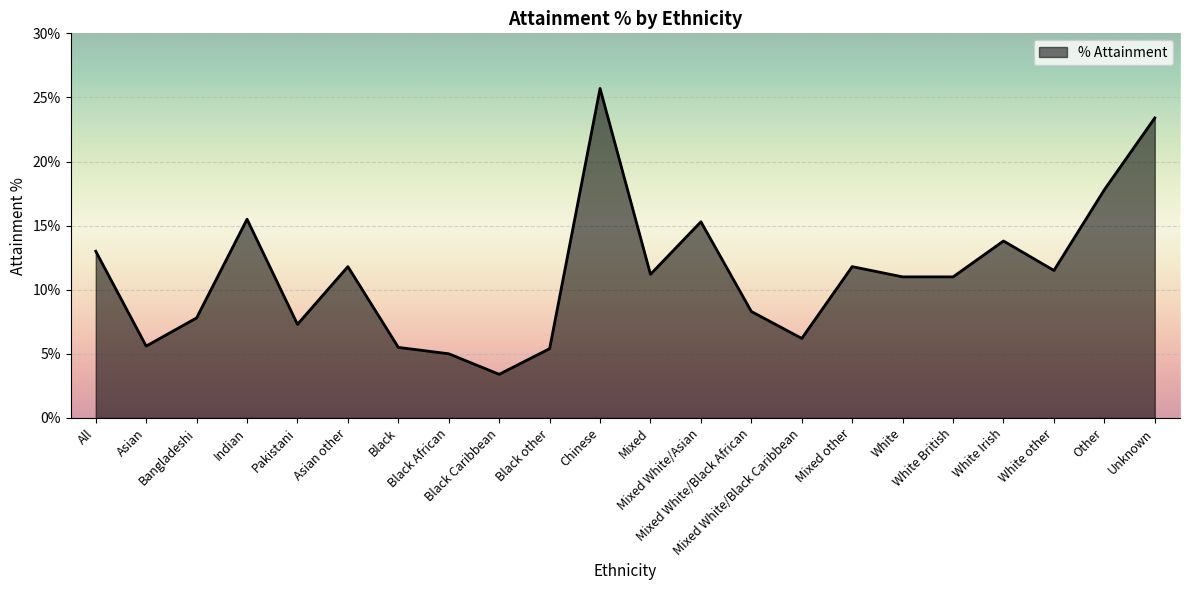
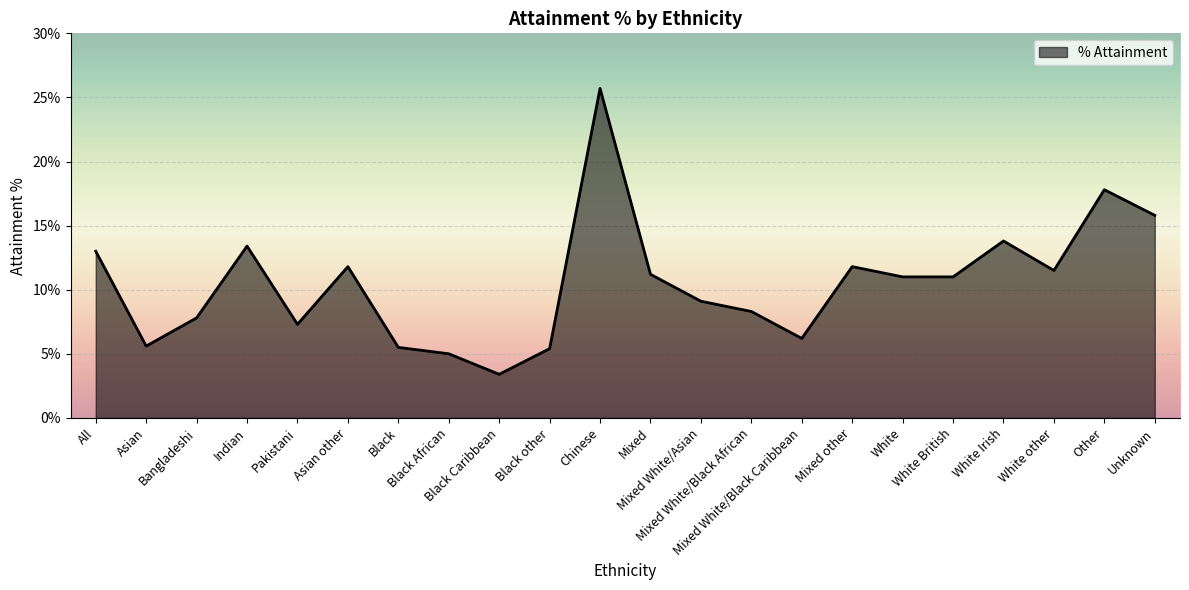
Indian: 15.5% -> 13.4%
Mixed White/Asian: 15.3% -> 9.1%
Unknown: 23.4% -> 15.8%
